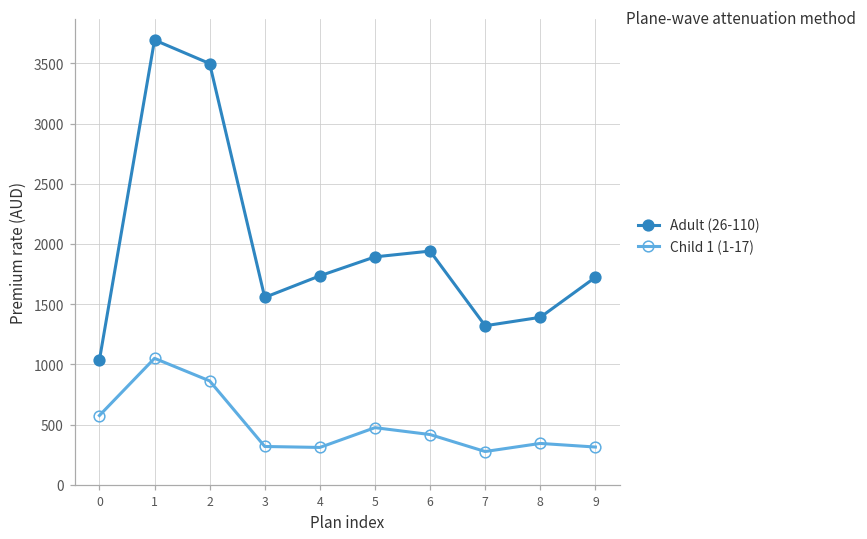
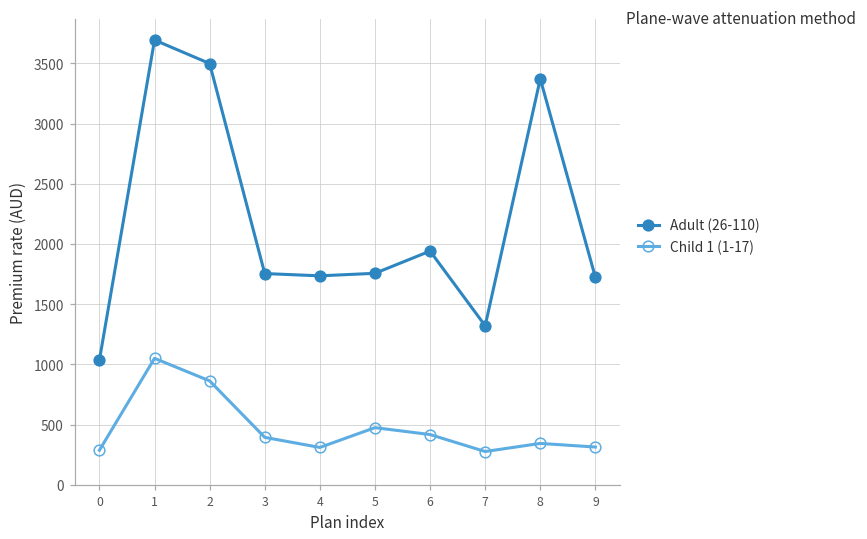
Child 1 (1-17), 0: 580 -> 290
Adult (26-110), 3: 1560 -> 1750
Child 1 (1-17), 3: 320 -> 390
Adult (26-110), 5: 1890 -> 1760
Adult (26-110), 8: 1390 -> 3370
